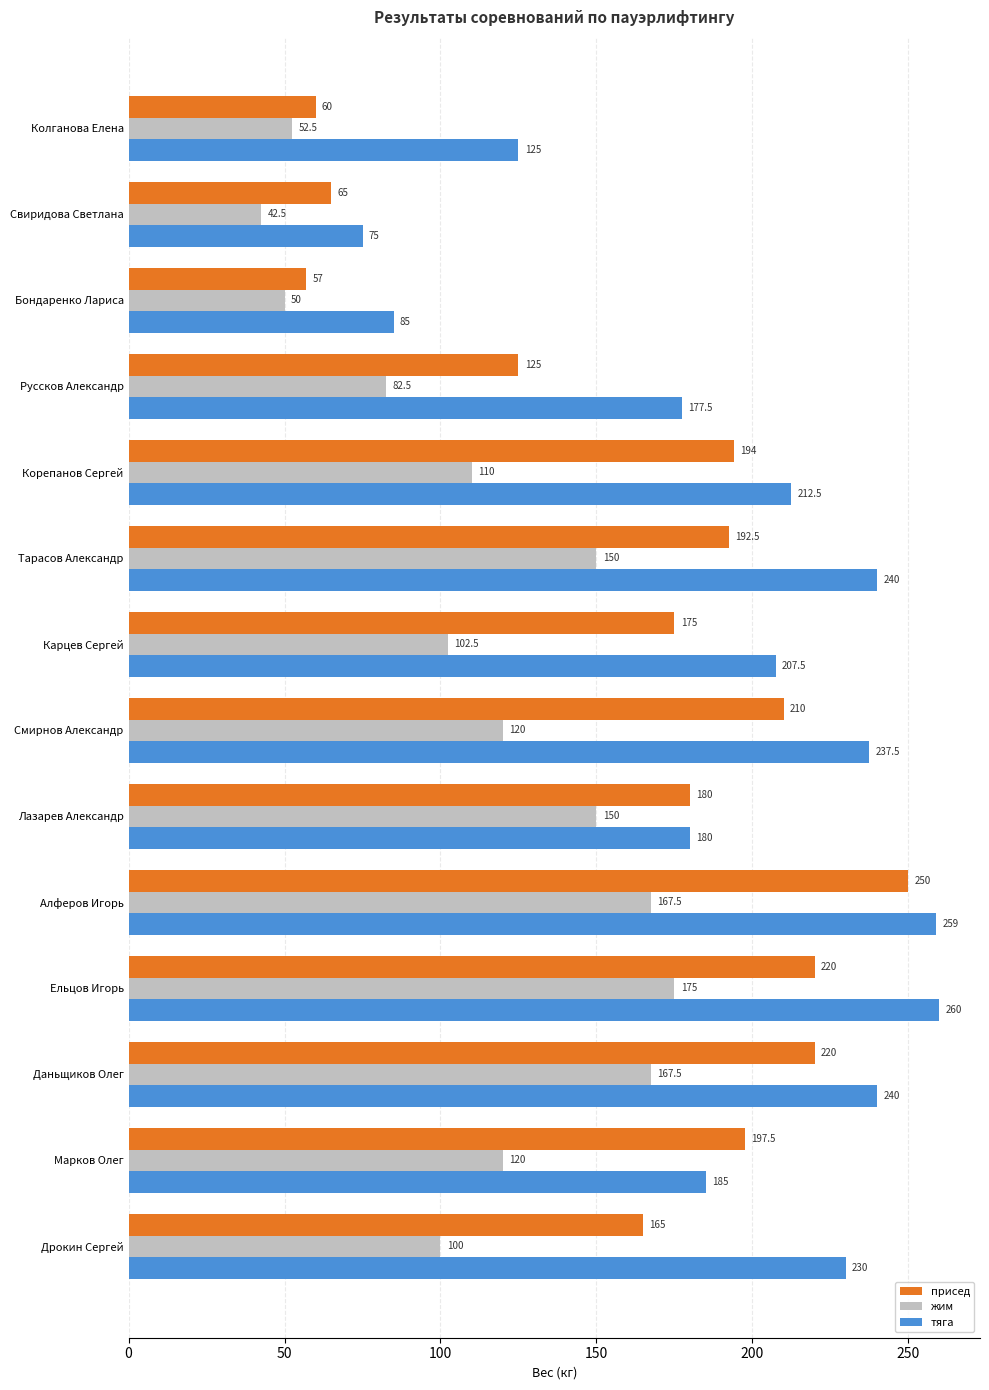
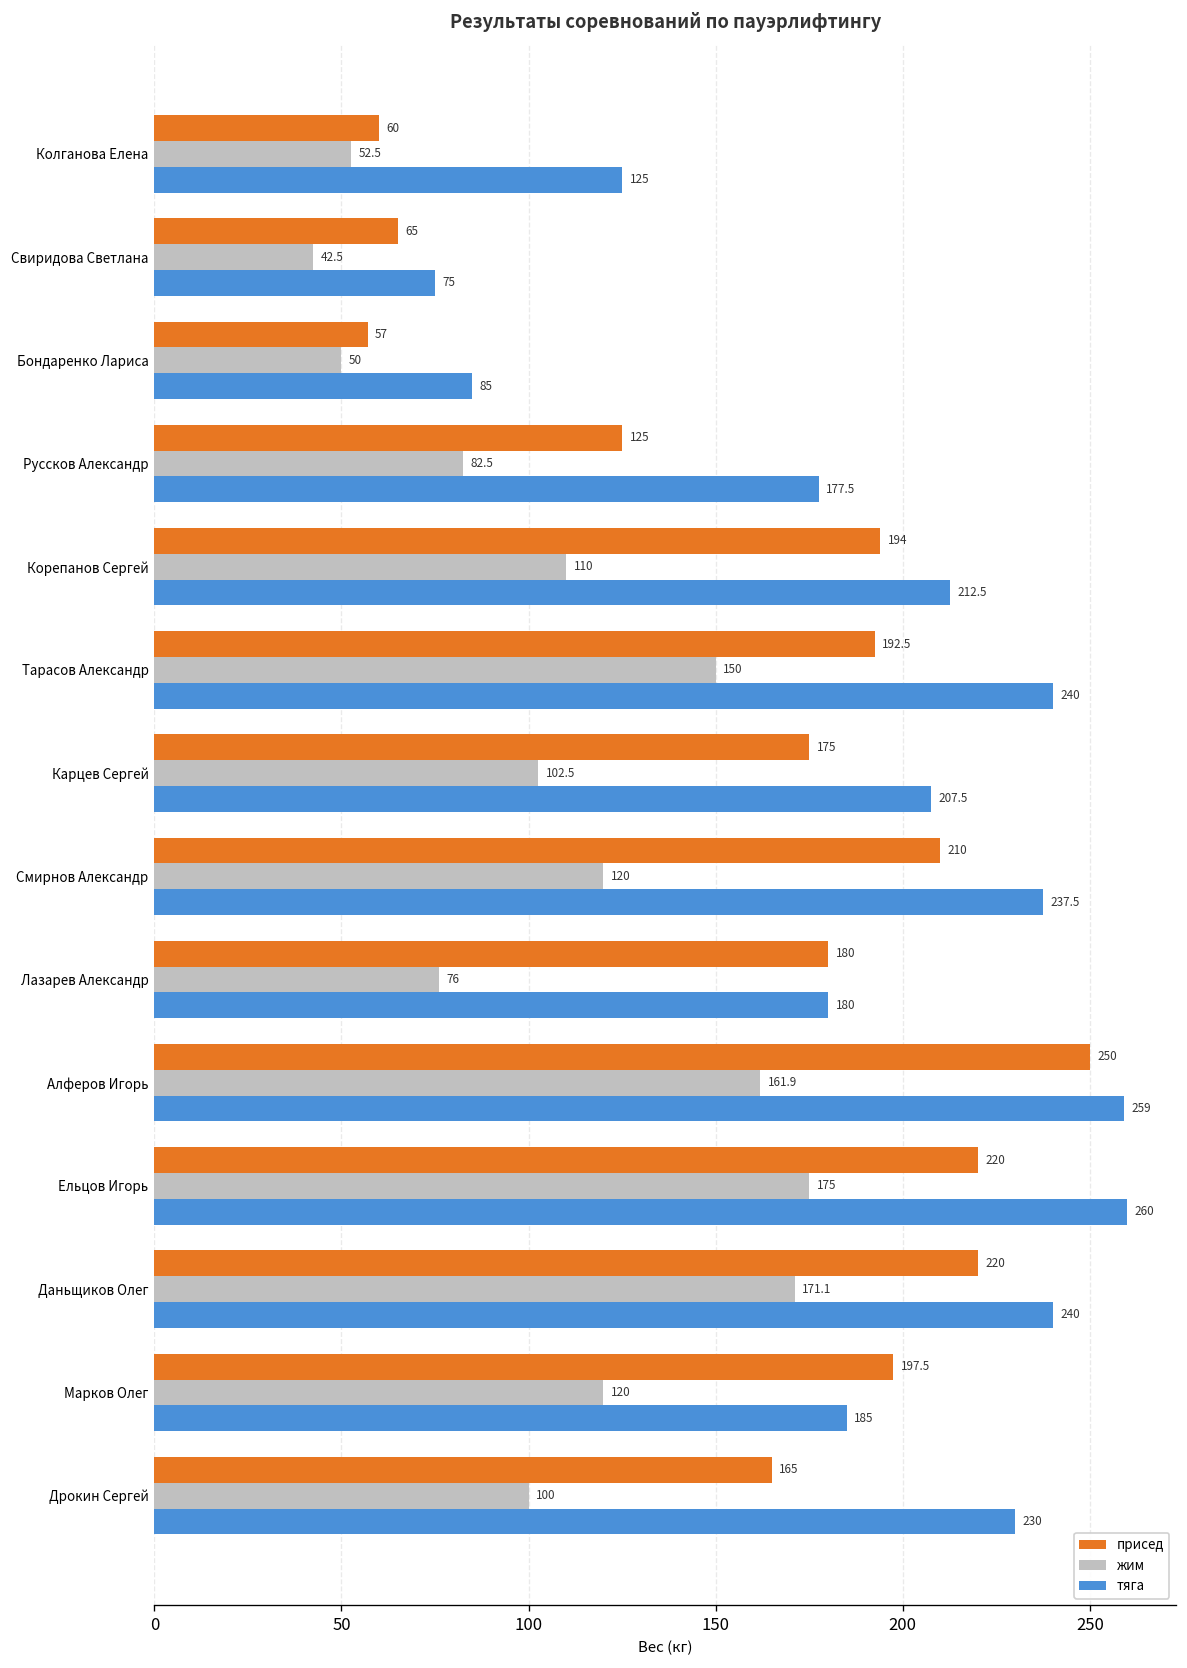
жим, Лазарев Александр: 150 -> 76
жим, Алферов Игорь: 167.5 -> 161.9
жим, Даньщиков Олег: 167.5 -> 171.1
